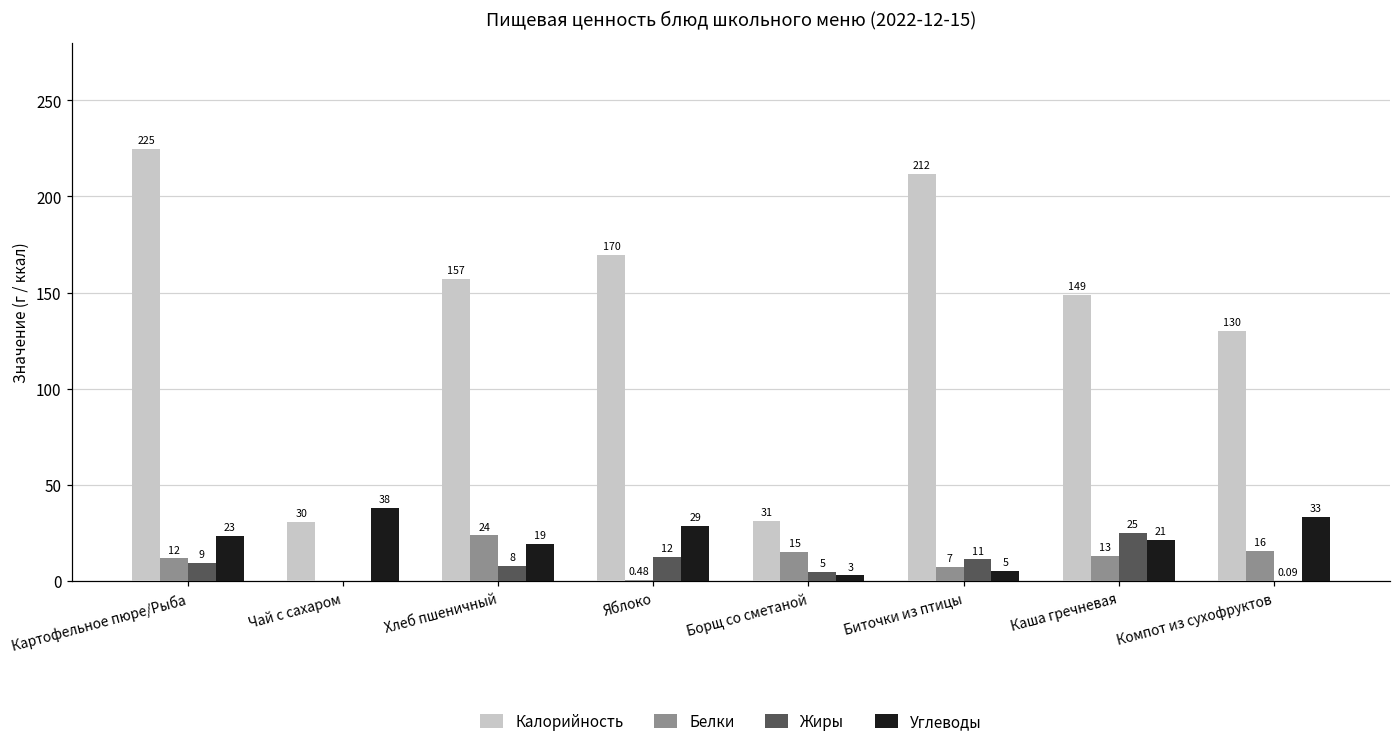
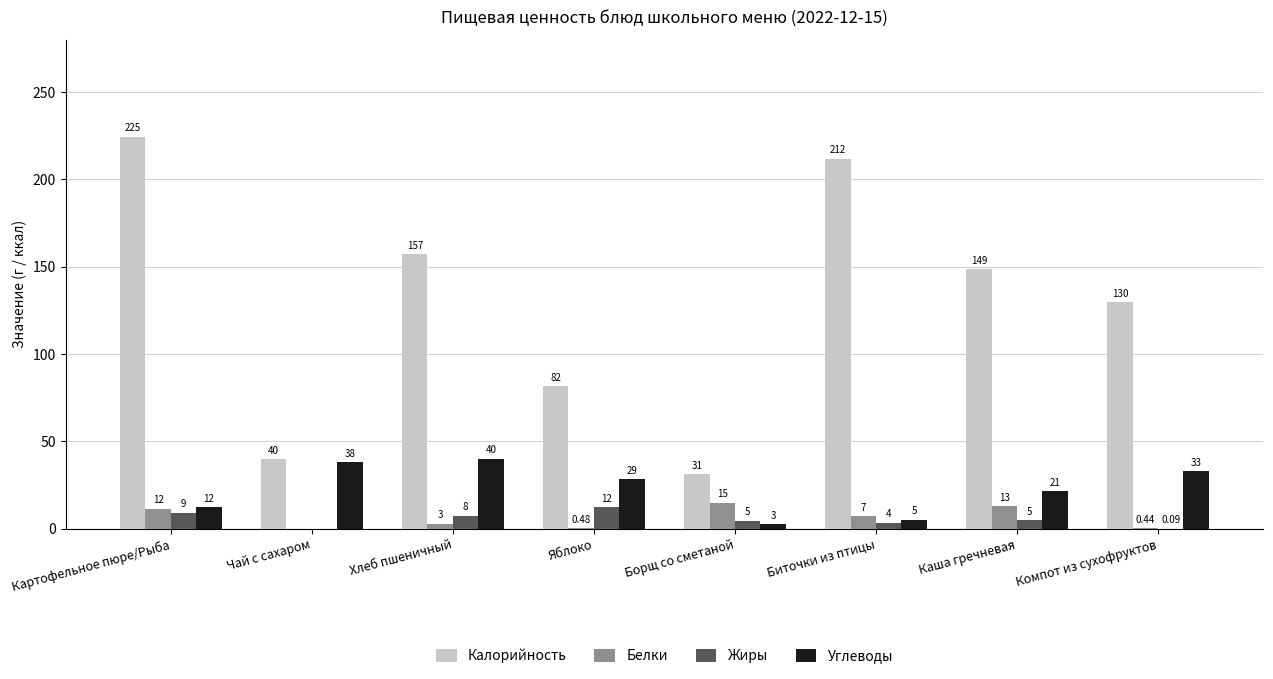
Углеводы, Картофельное пюре/Рыба: 23 -> 12
Калорийность, Чай с сахаром: 30 -> 40
Белки, Хлеб пшеничный: 24 -> 3
Углеводы, Хлеб пшеничный: 19 -> 40
Калорийность, Яблоко: 170 -> 82
Жиры, Биточки из птицы: 11 -> 4
Жиры, Каша гречневая: 25 -> 5
Белки, Компот из сухофруктов: 16 -> 0.44
